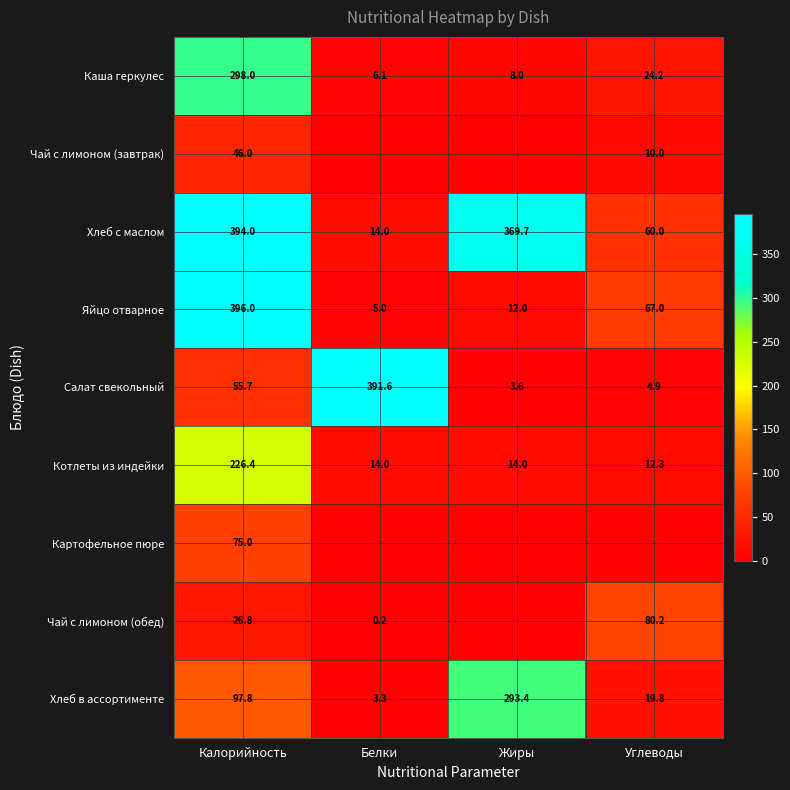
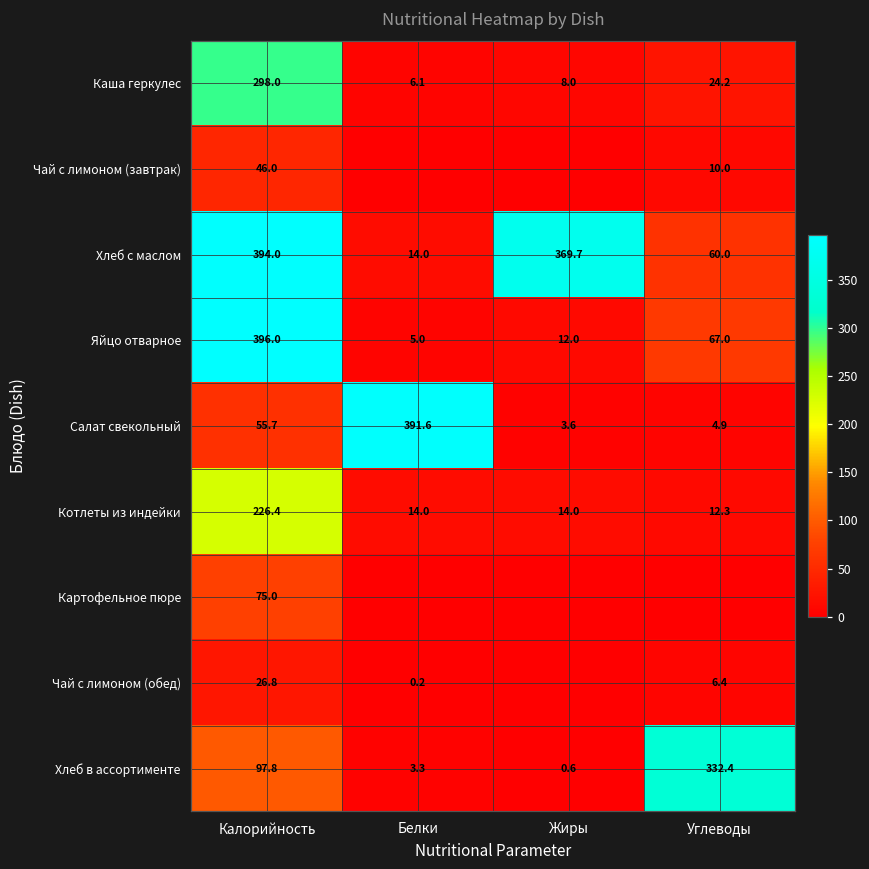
Чай с лимоном (обед), Углеводы: 80.2 -> 6.4
Хлеб в ассортименте, Жиры: 293.4 -> 0.6
Хлеб в ассортименте, Углеводы: 19.8 -> 332.4
